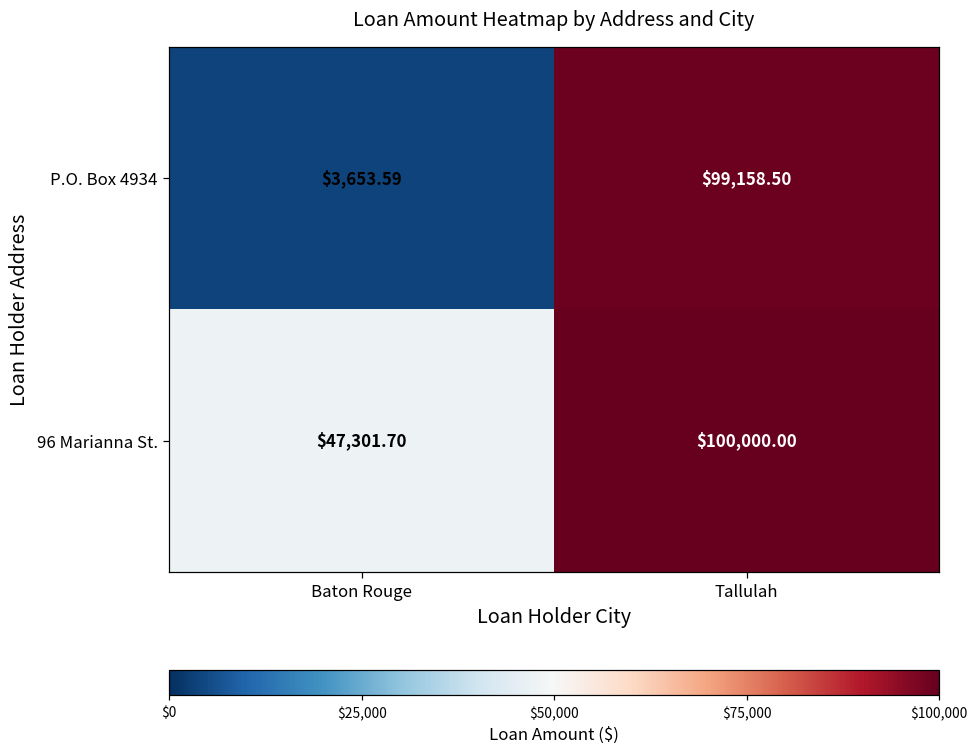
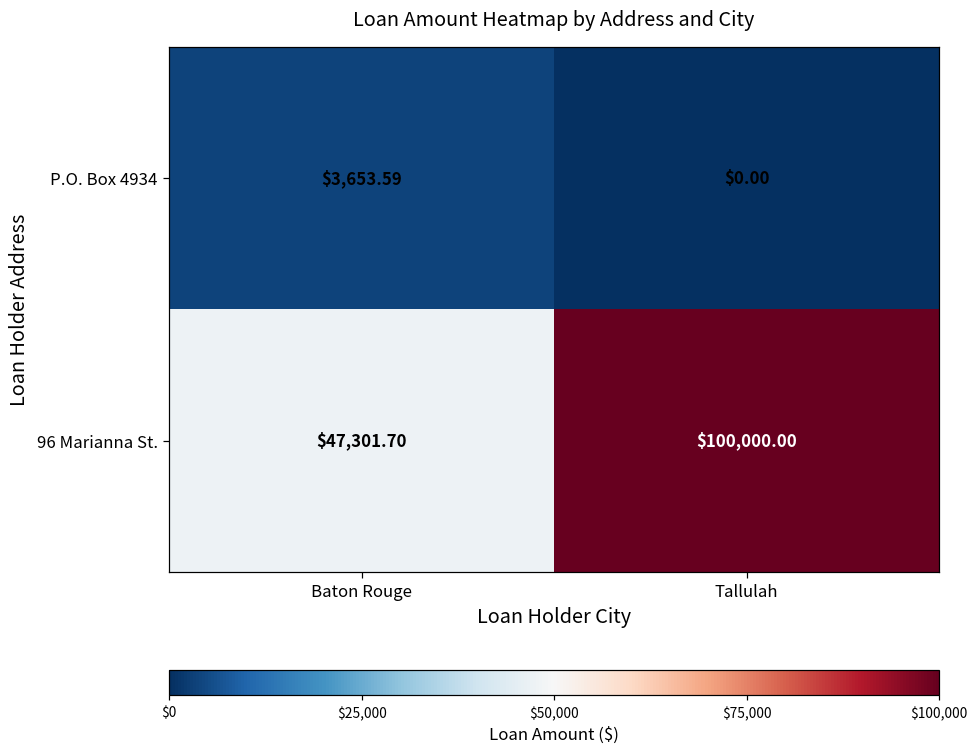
P.O. Box 4934, Tallulah: $99,158.50 -> $0.00
